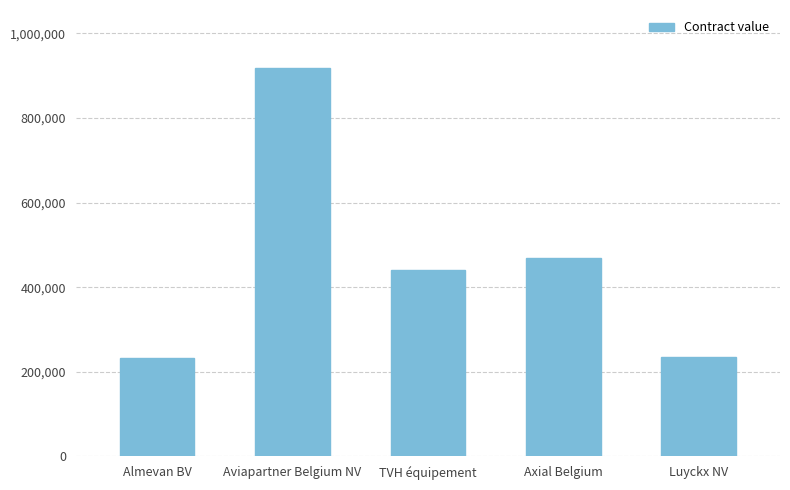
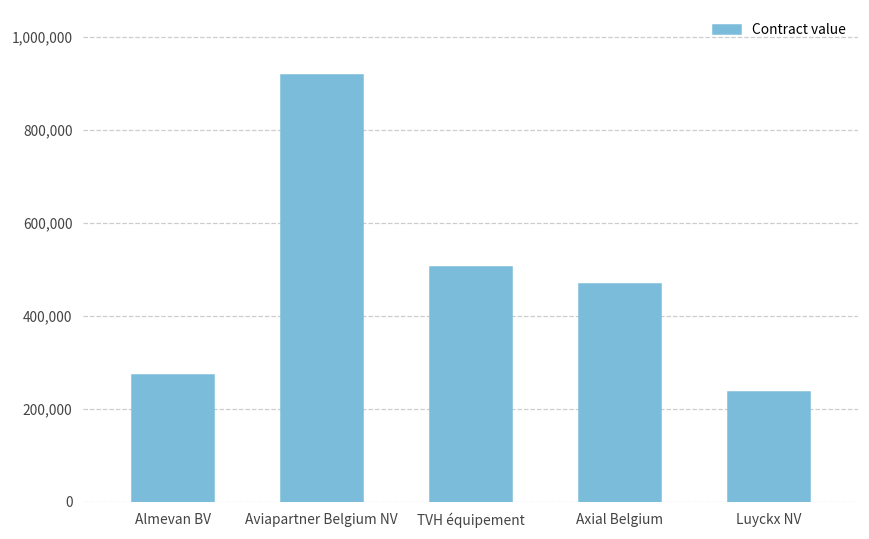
Almevan BV: 230,000 -> 270,000
TVH équipement: 440,000 -> 500,000
